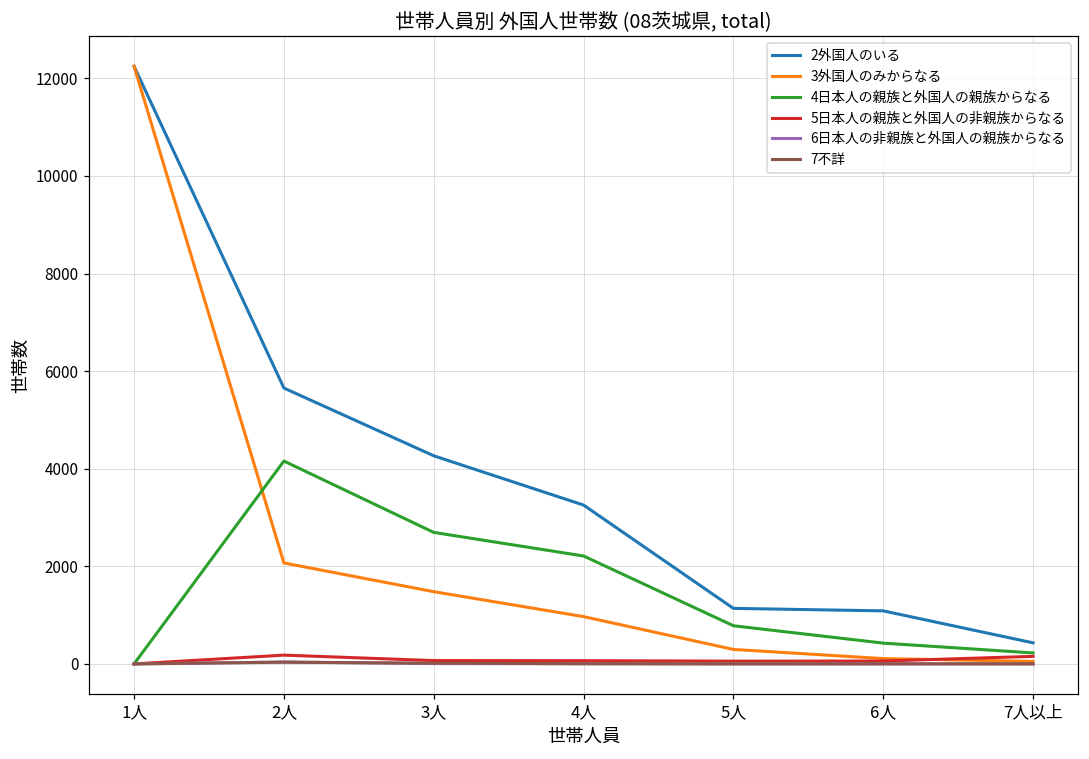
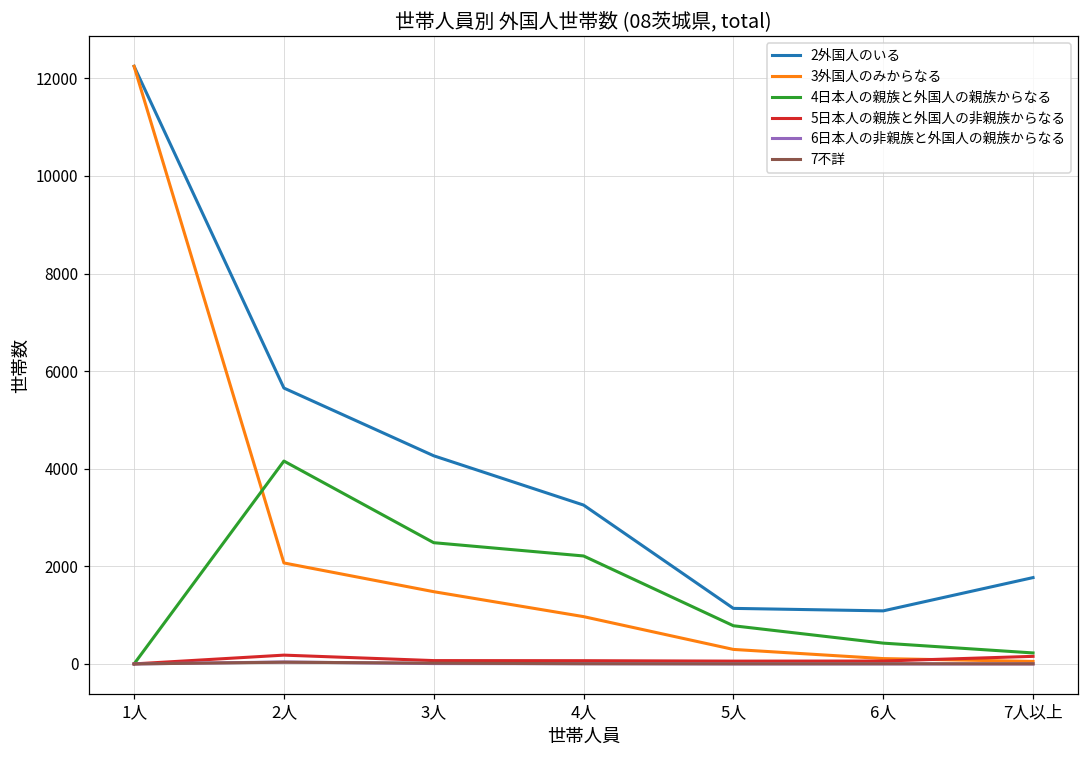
4日本人の親族と外国人の親族からなる, 3人: 2700 -> 2500
2外国人のいる, 7人以上: 400 -> 1800
